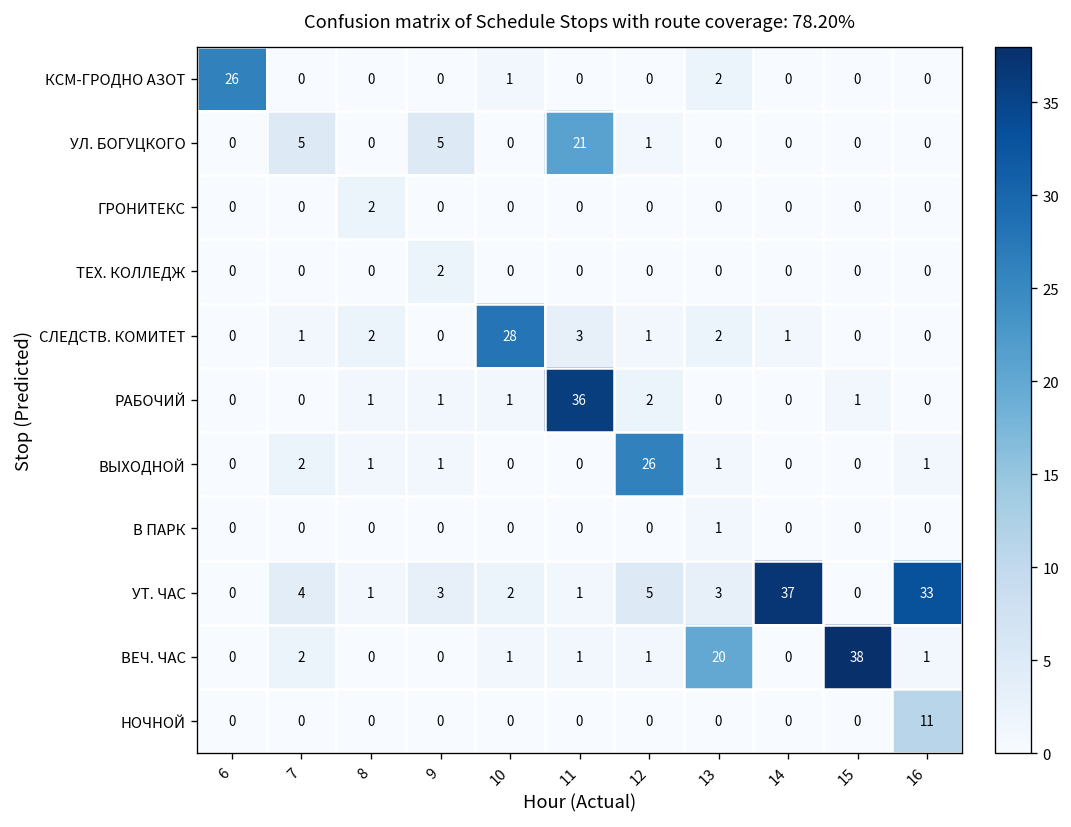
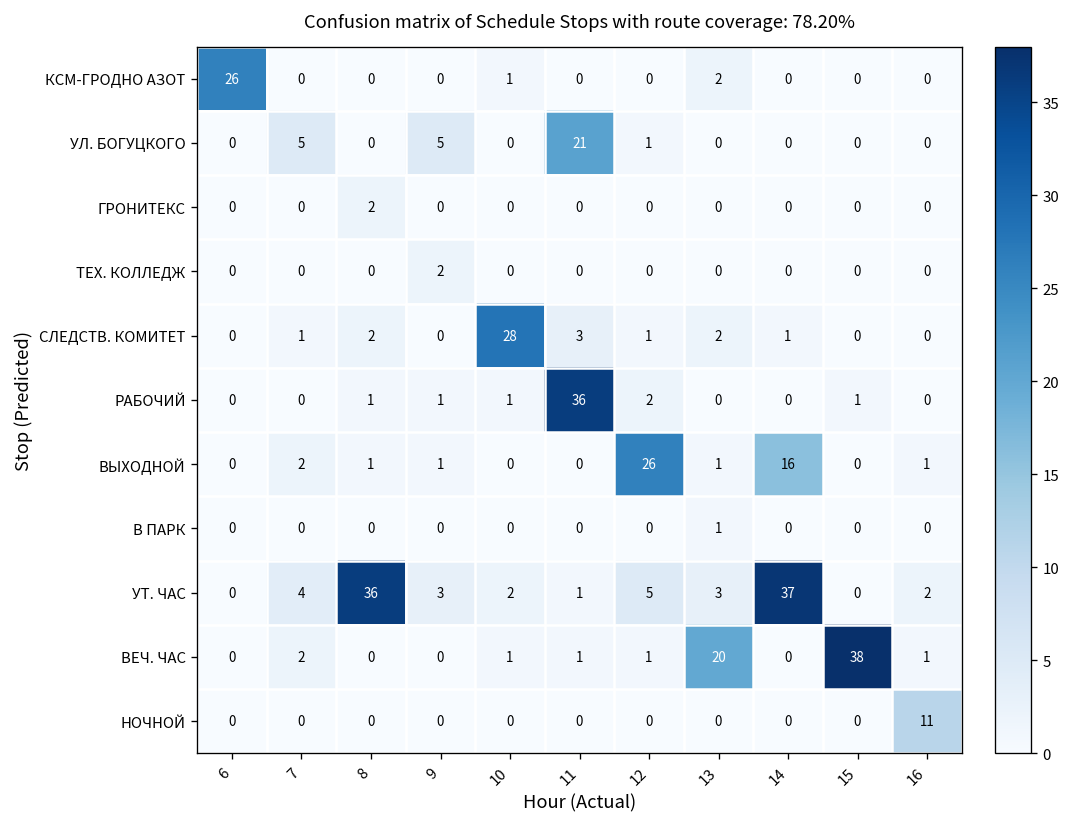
ВЫХОДНОЙ, 14: 0 -> 16
УТ. ЧАС, 8: 1 -> 36
УТ. ЧАС, 16: 33 -> 2
